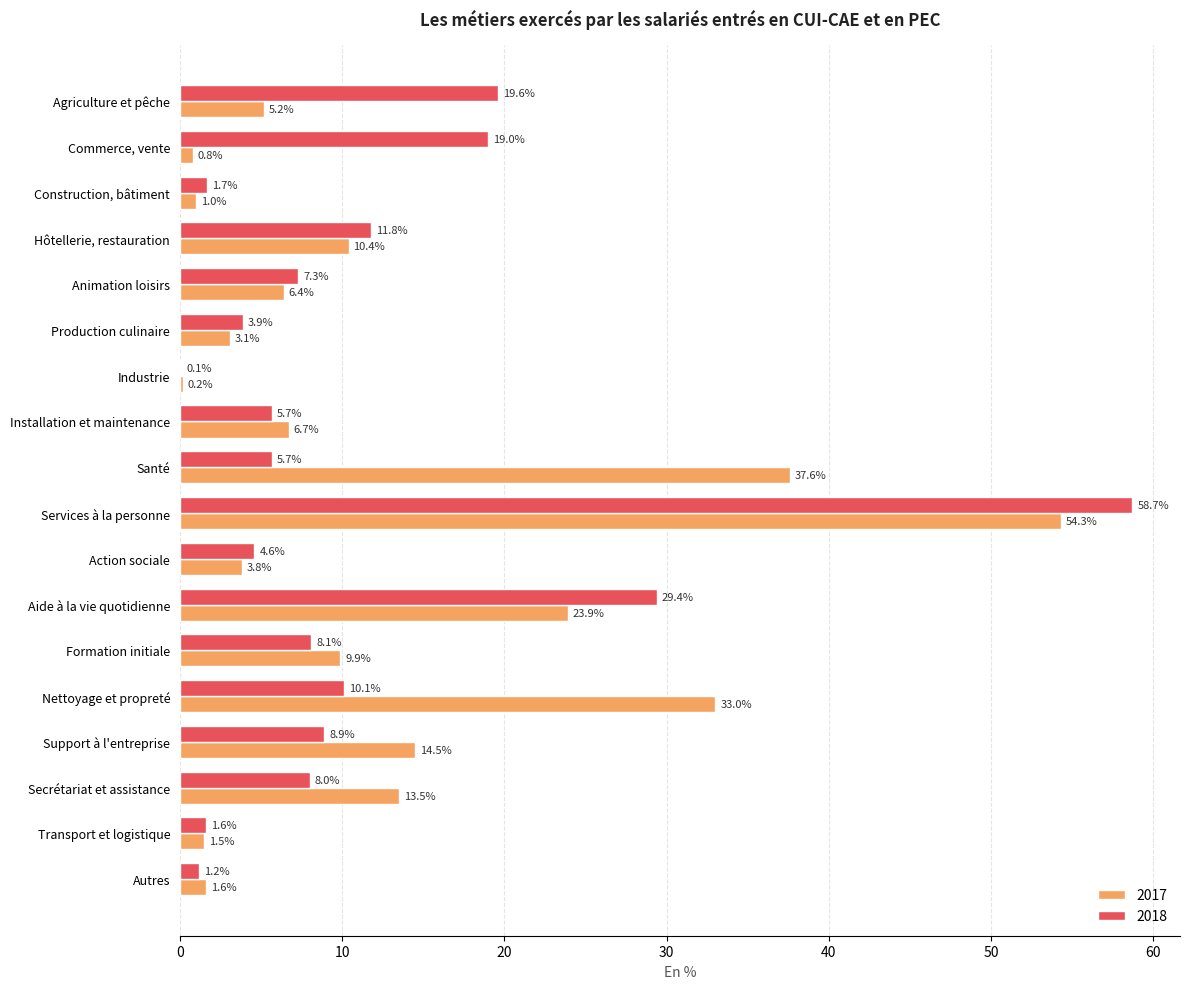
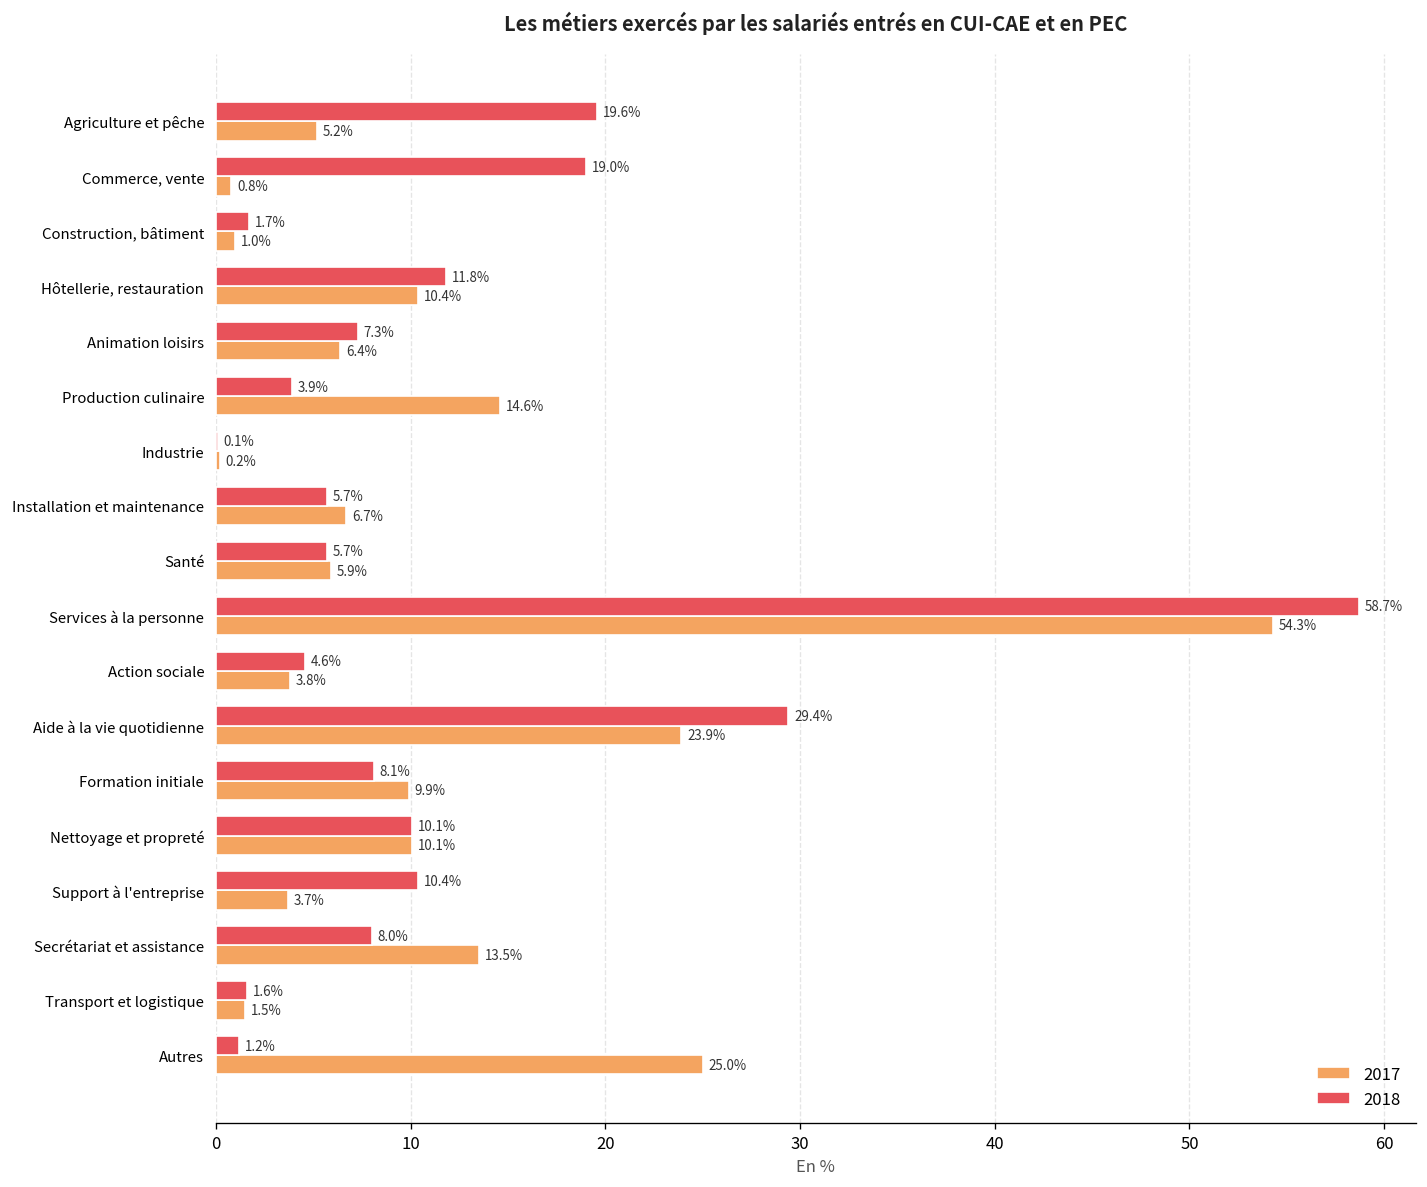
2017, Production culinaire: 3.1% -> 14.6%
2017, Santé: 37.6% -> 5.9%
2017, Nettoyage et propreté: 33.0% -> 10.1%
2018, Support à l'entreprise: 8.9% -> 10.4%
2017, Support à l'entreprise: 14.5% -> 3.7%
2017, Autres: 1.6% -> 25.0%
